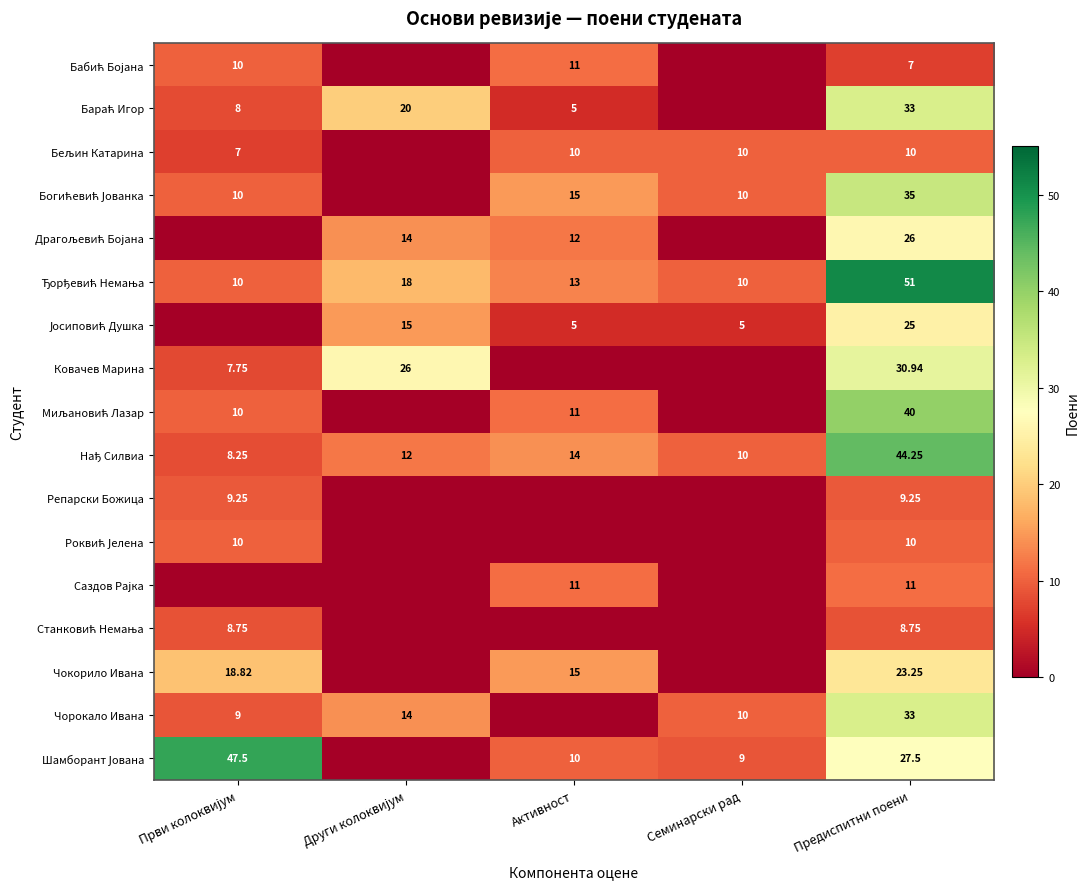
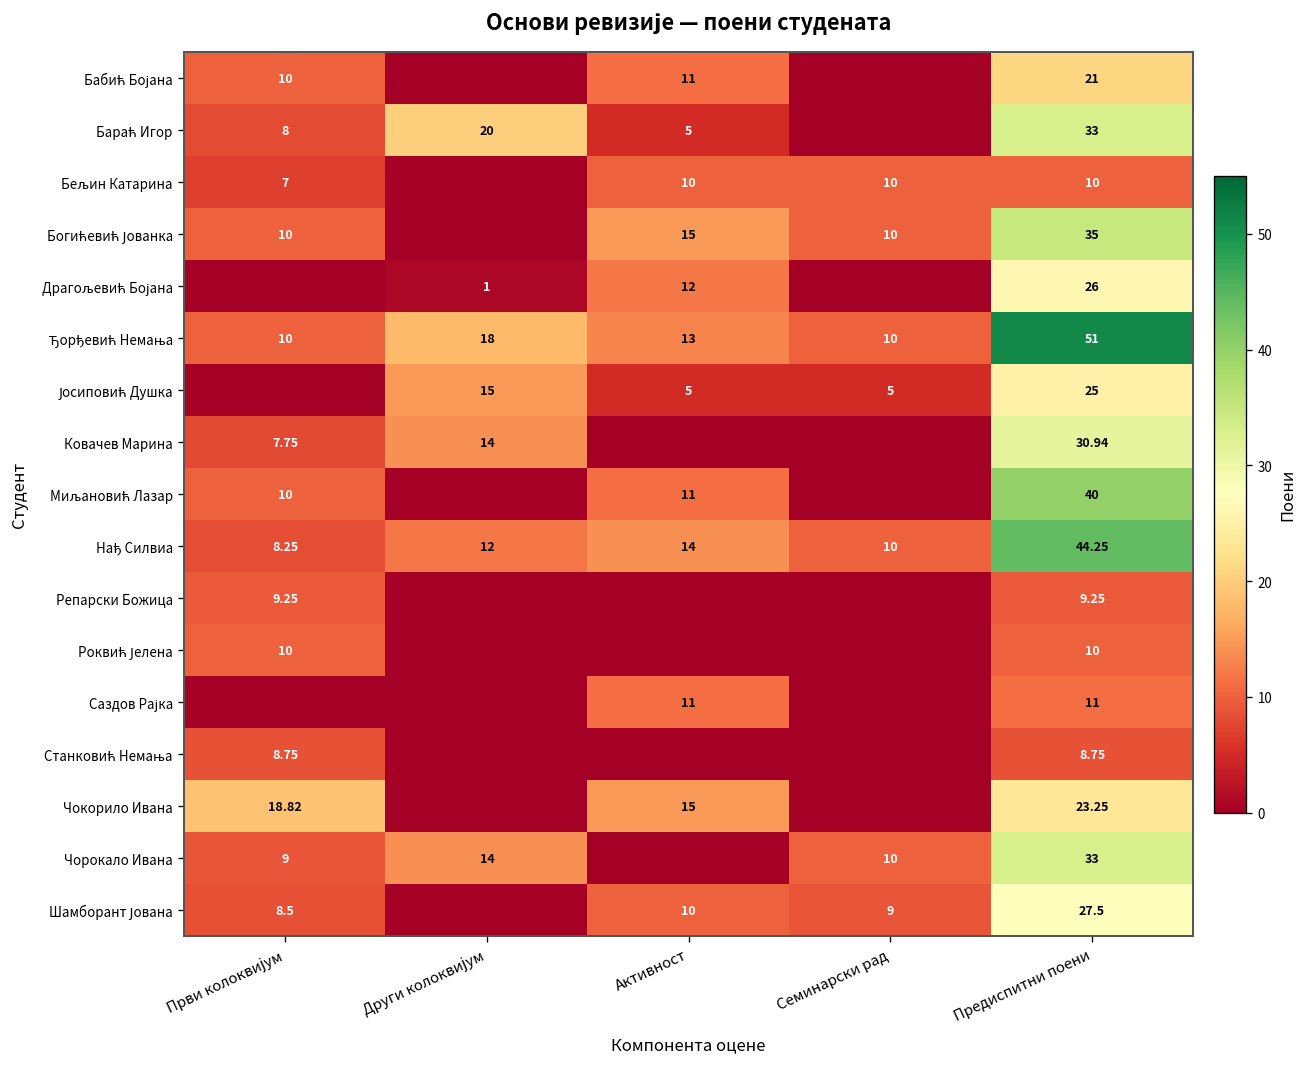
Бабић Бојана, Предиспитни поени: 7 -> 21
Драгољевић Бојана, Други колоквијум: 14 -> 1
Ковачев Марина, Други колоквијум: 26 -> 14
Шамборант Јована, Први колоквијум: 47.5 -> 8.5
